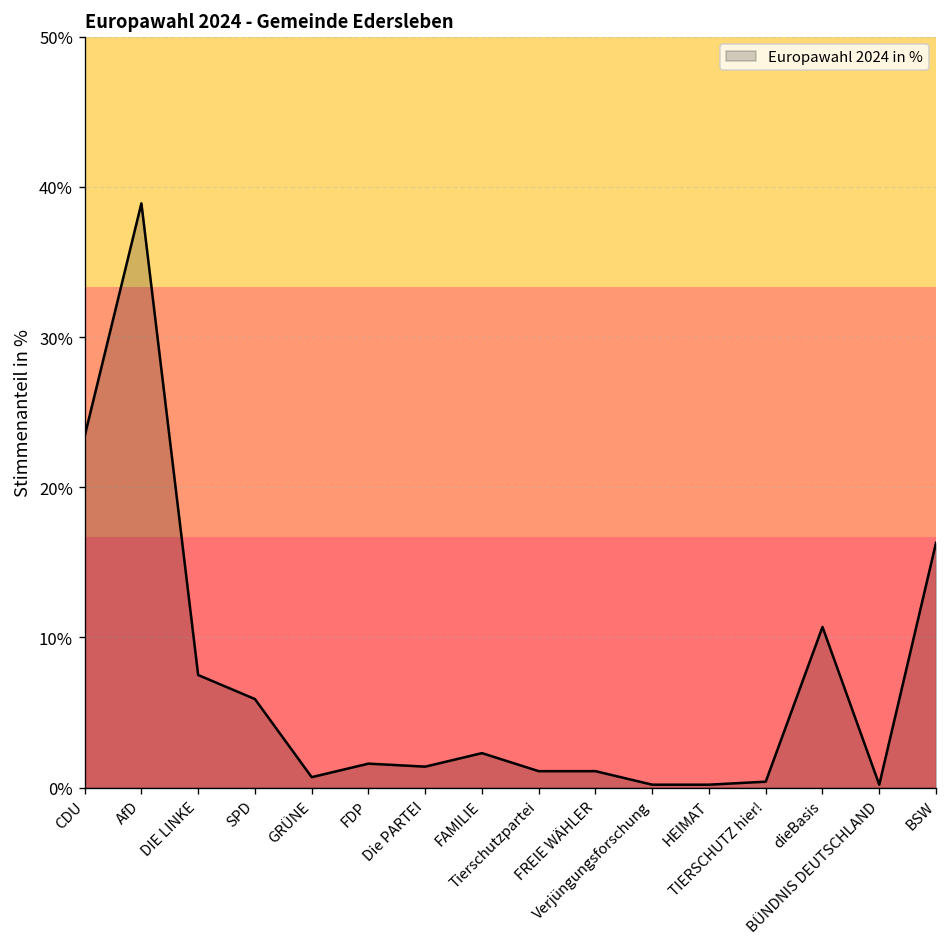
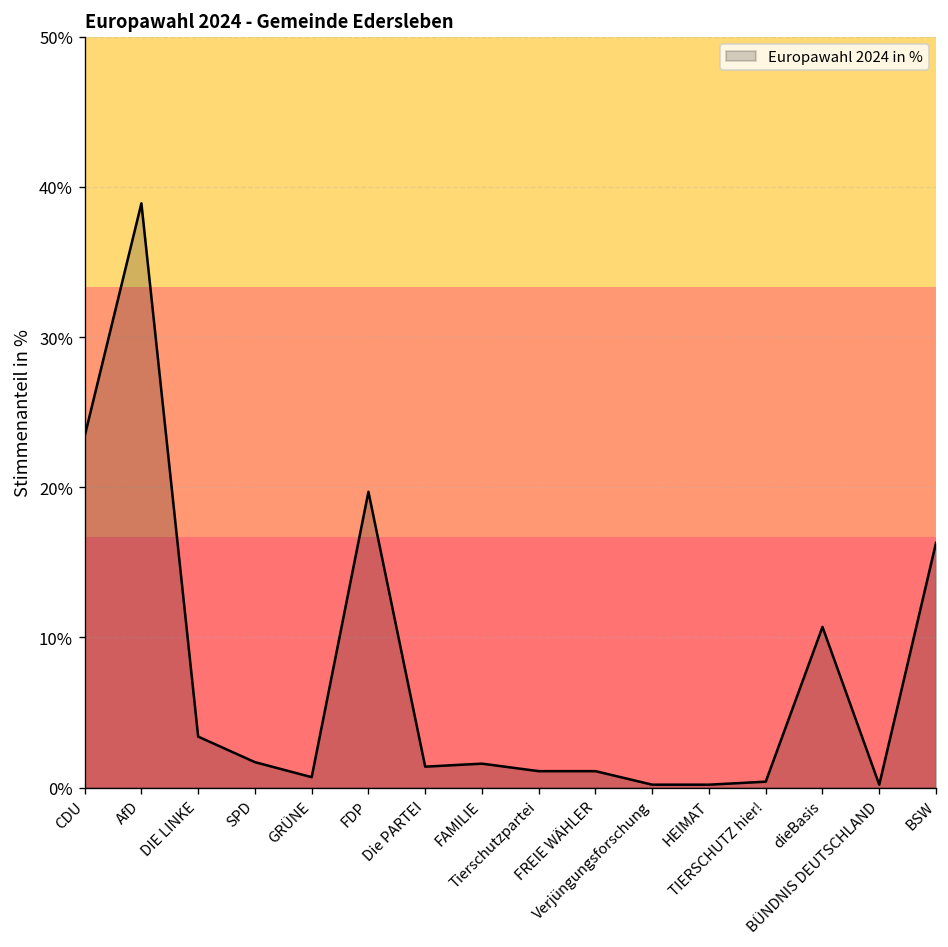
DIE LINKE: 7.5% -> 3.4%
SPD: 5.9% -> 1.7%
FDP: 1.6% -> 19.7%
FAMILIE: 2.3% -> 1.6%
